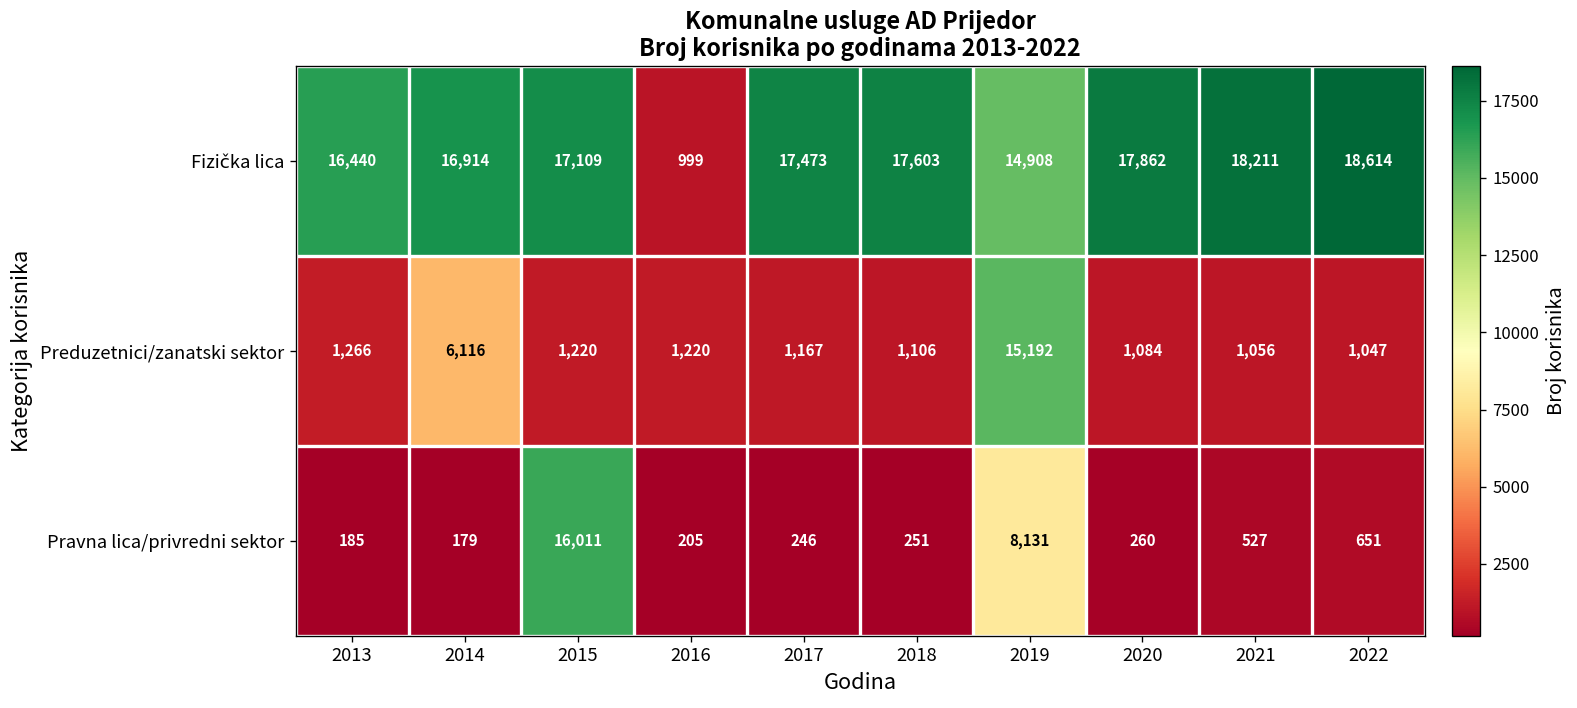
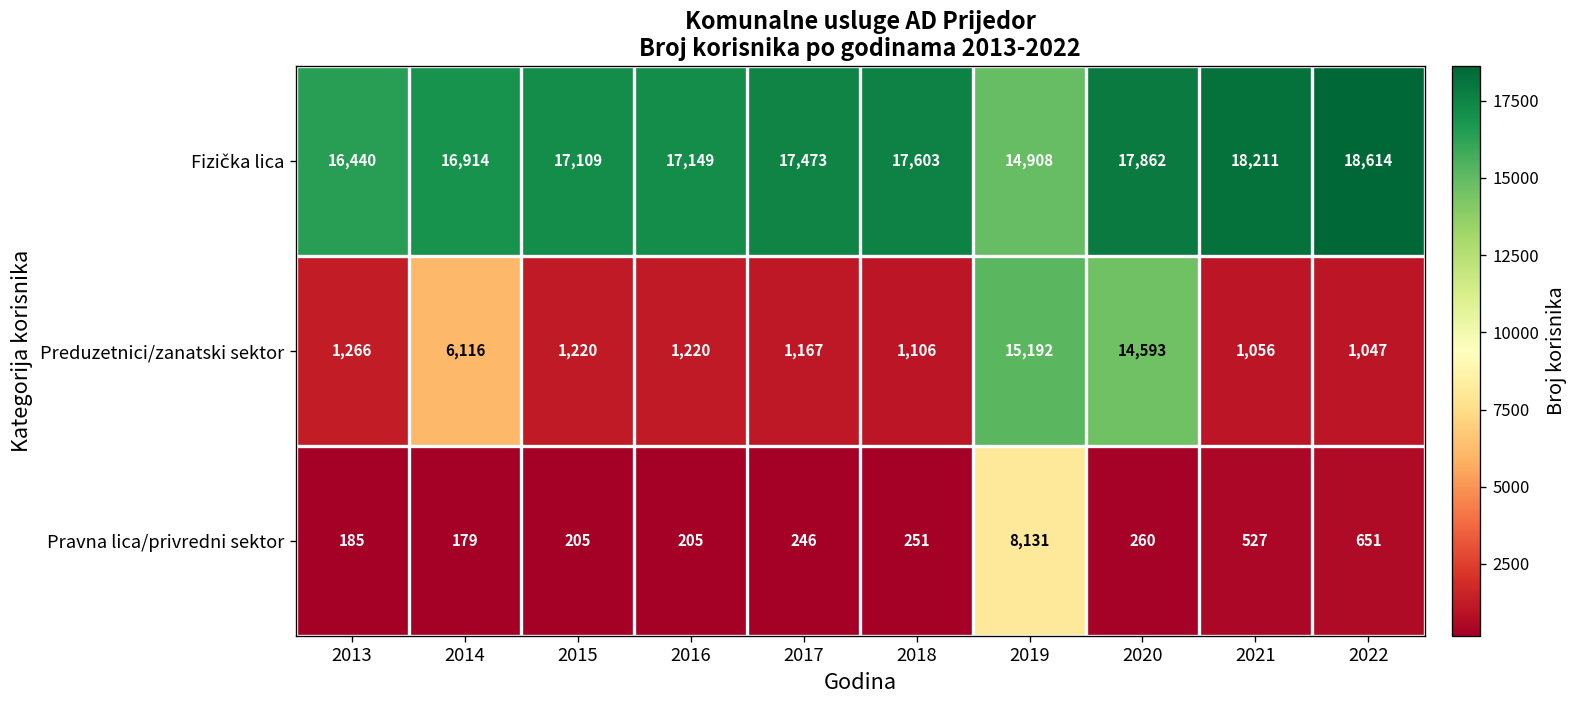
Fizička lica, 2016: 999 -> 17,149
Preduzetnici/zanatski sektor, 2020: 1,084 -> 14,593
Pravna lica/privredni sektor, 2015: 16,011 -> 205
